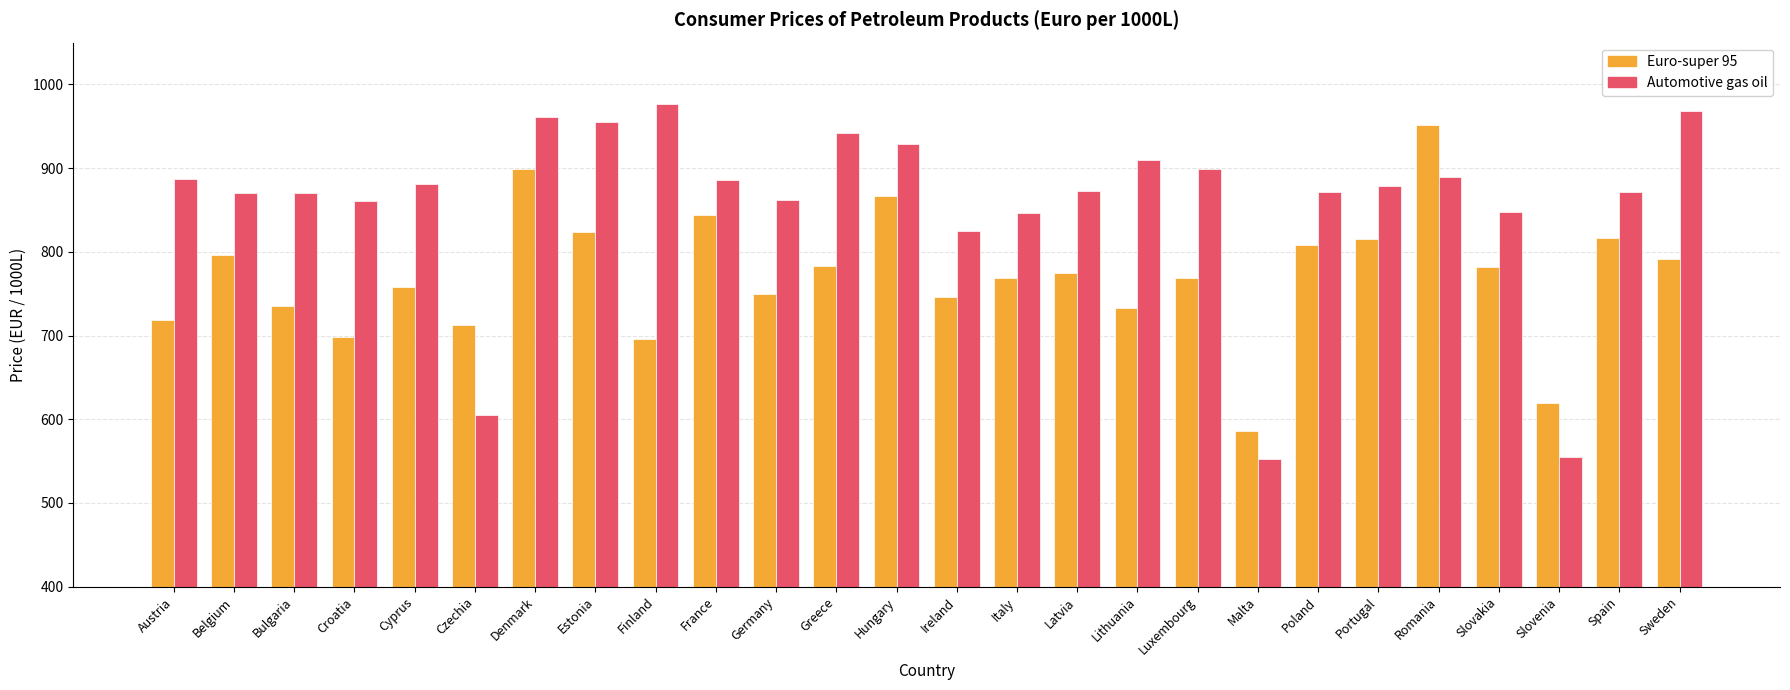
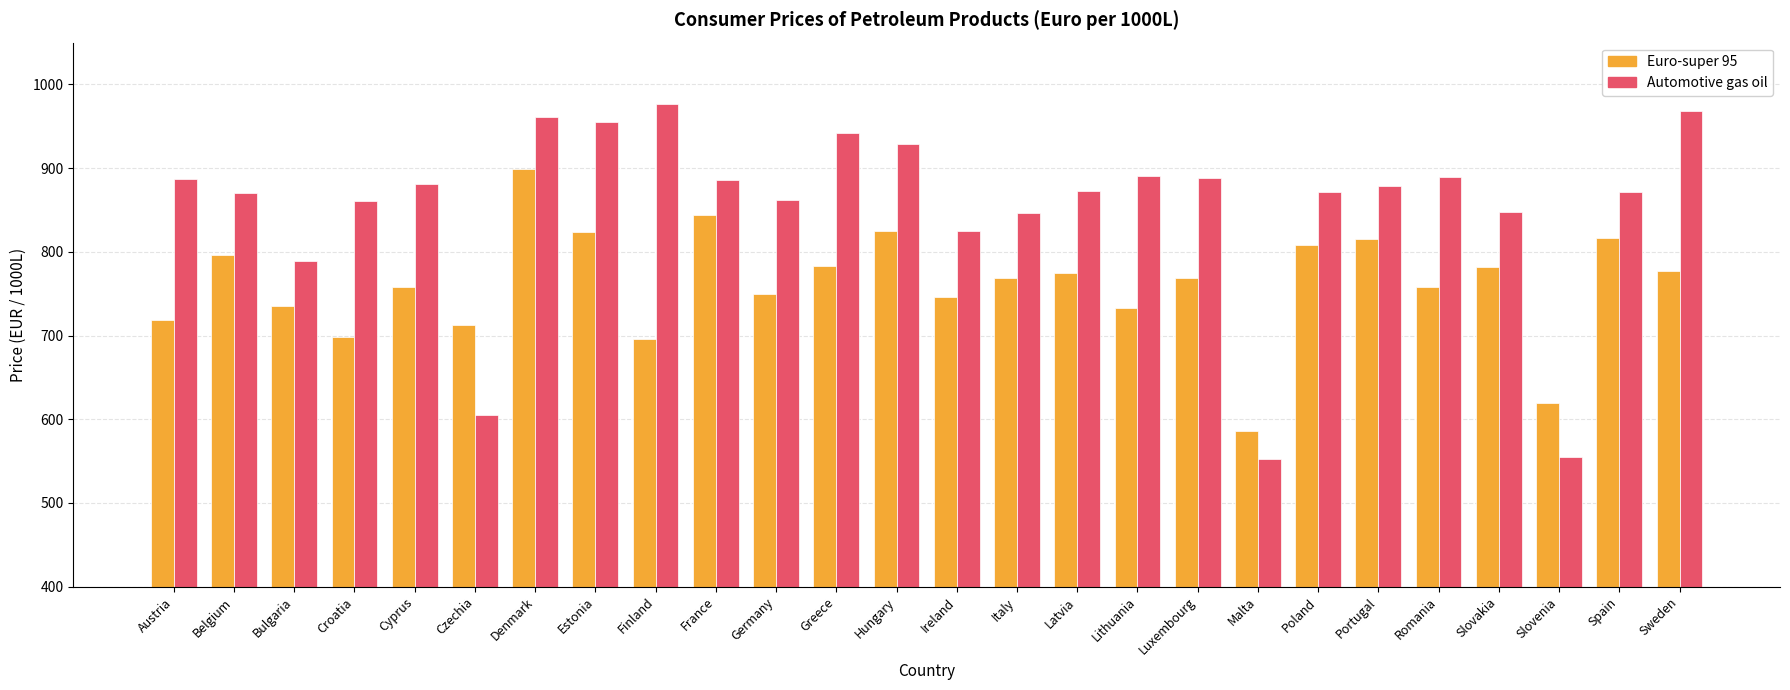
Automotive gas oil, Bulgaria: 870 -> 790
Euro-super 95, Hungary: 870 -> 820
Automotive gas oil, Lithuania: 910 -> 890
Automotive gas oil, Luxembourg: 900 -> 890
Euro-super 95, Romania: 950 -> 760
Euro-super 95, Sweden: 790 -> 780
